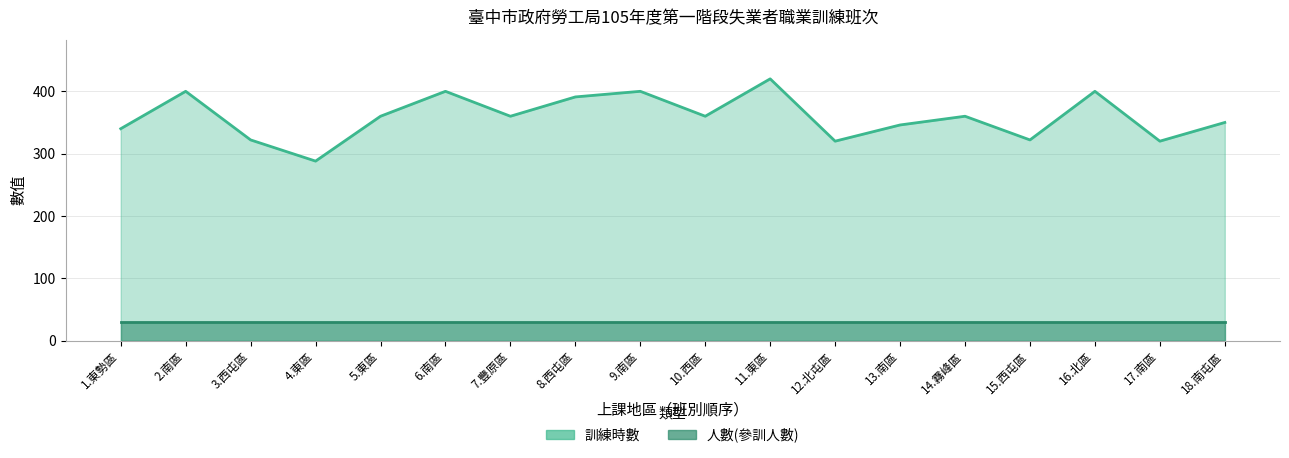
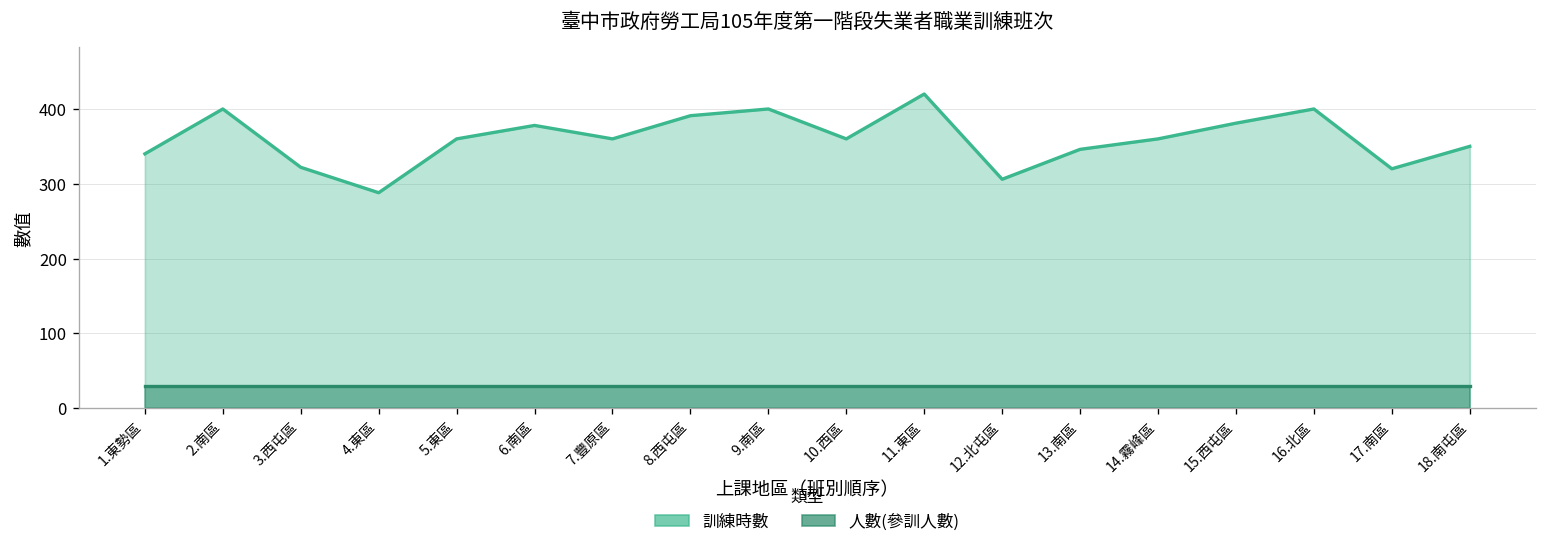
訓練時數, 6.南區: 400 -> 380
訓練時數, 12.北屯區: 320 -> 310
訓練時數, 15.西屯區: 320 -> 380
